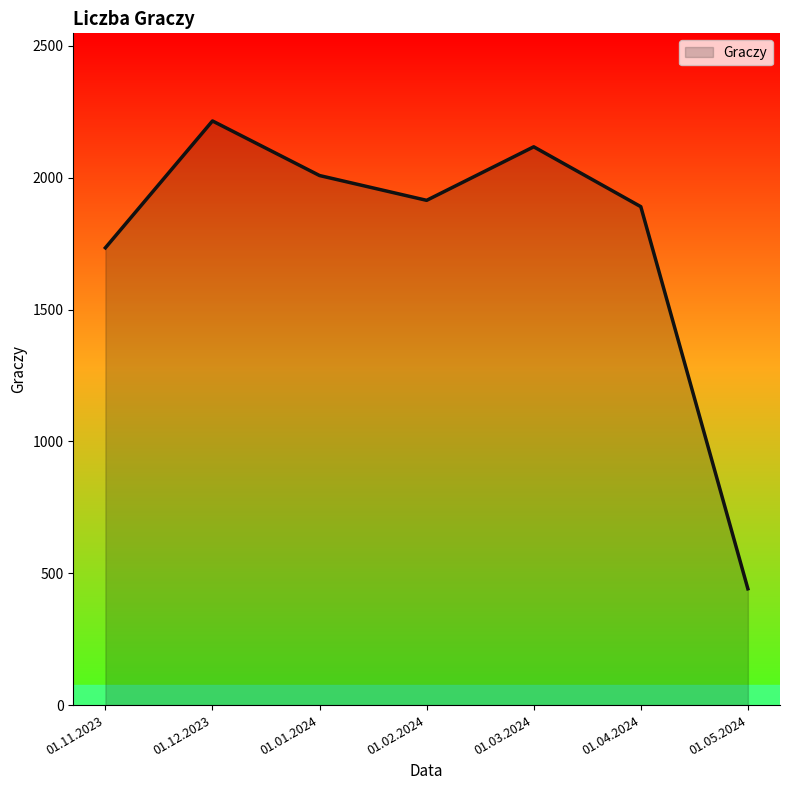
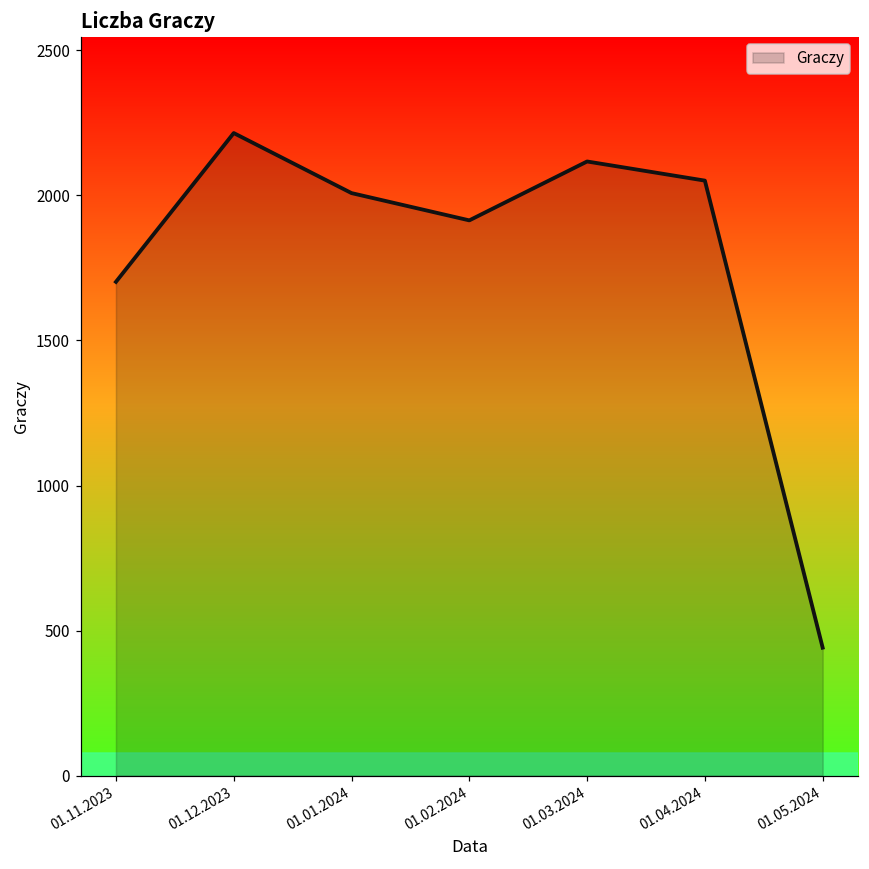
01.11.2023: 1730 -> 1700
01.04.2024: 1890 -> 2050
